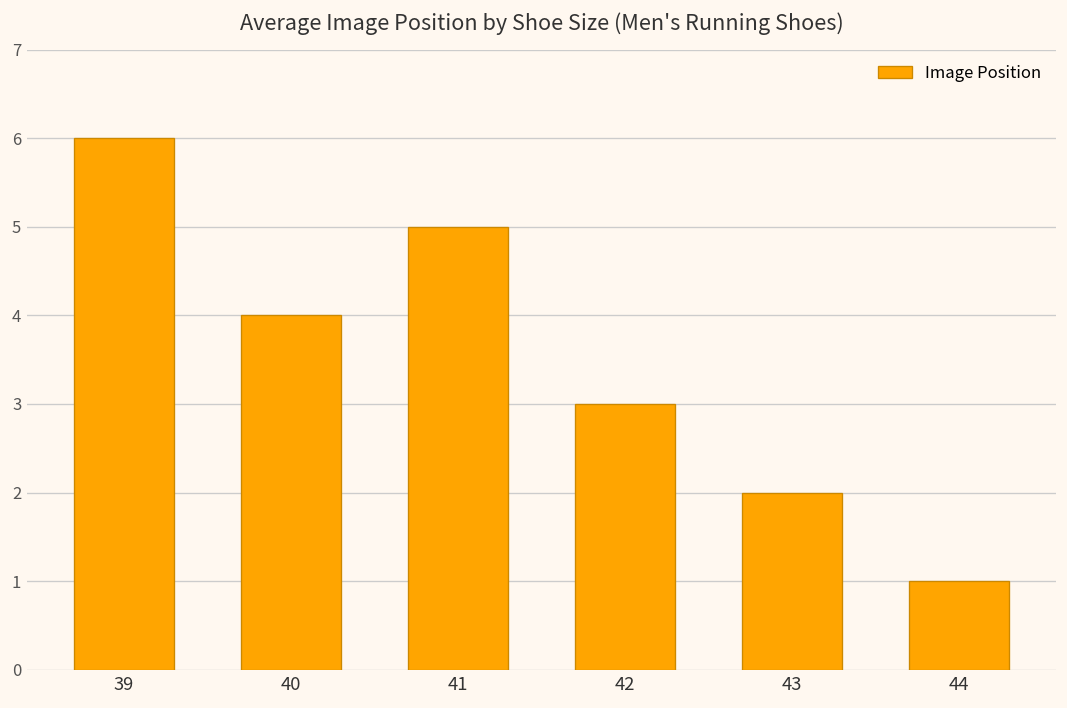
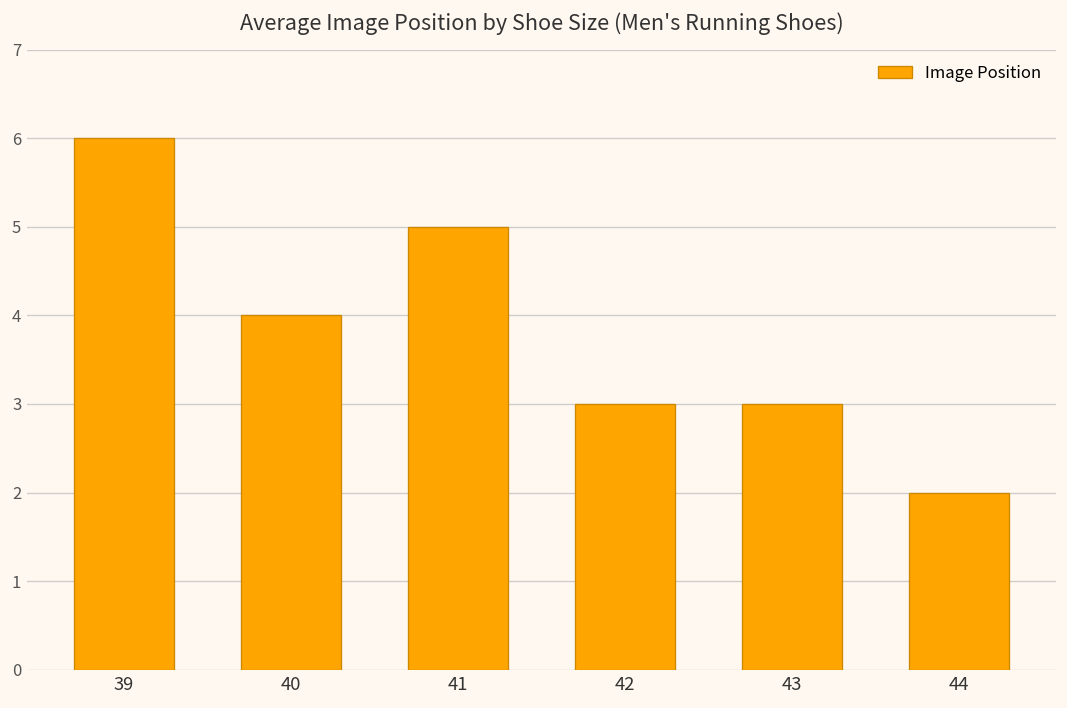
43: 2 -> 3
44: 1 -> 2
